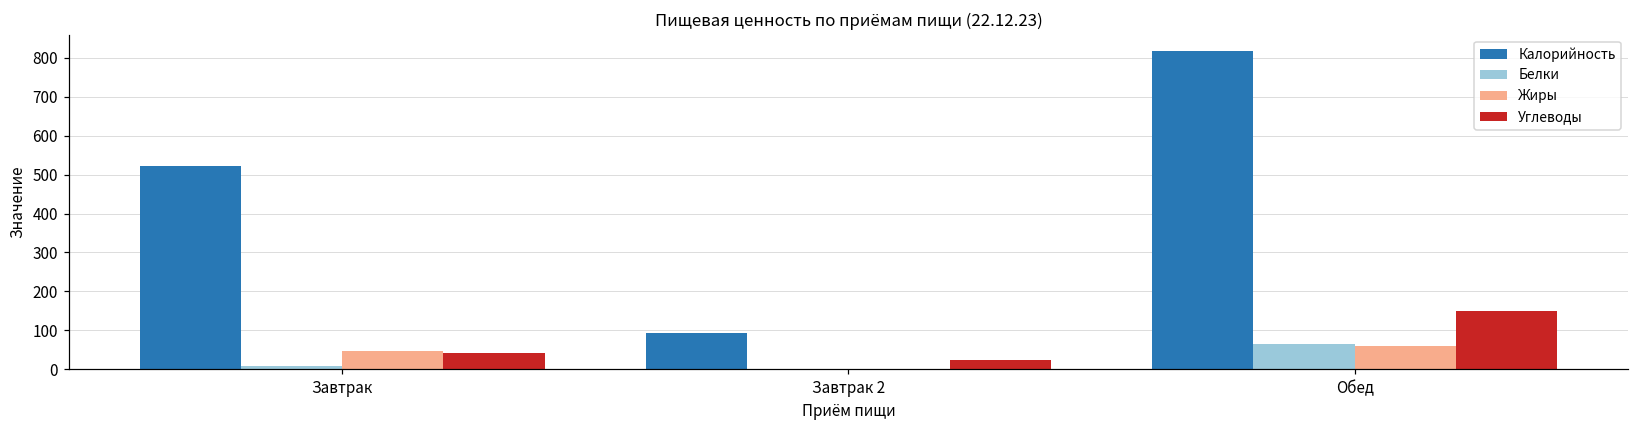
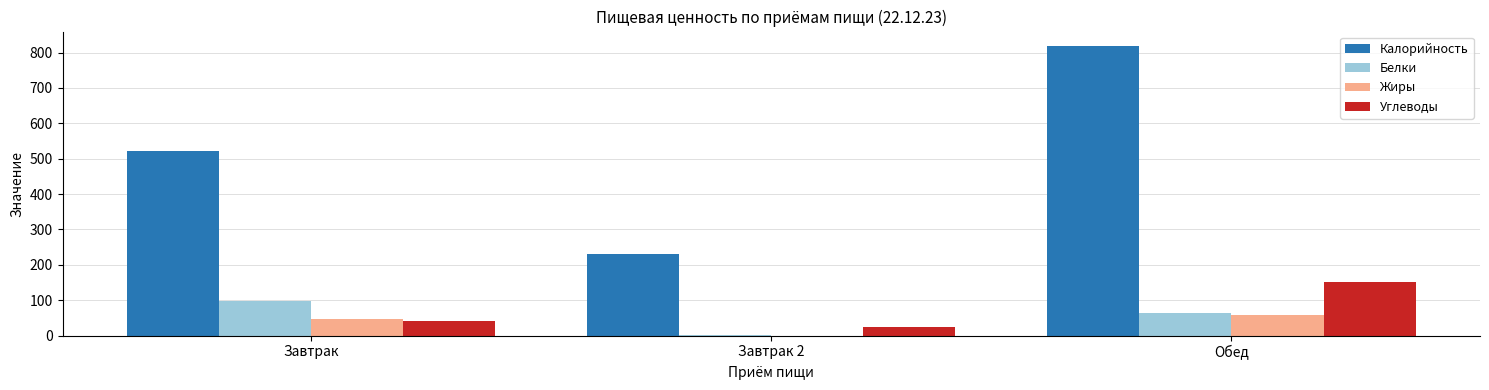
Белки, Завтрак: 10 -> 100
Калорийность, Завтрак 2: 90 -> 230
